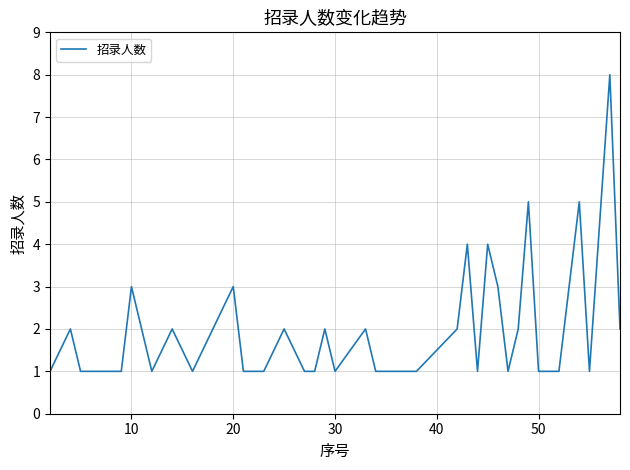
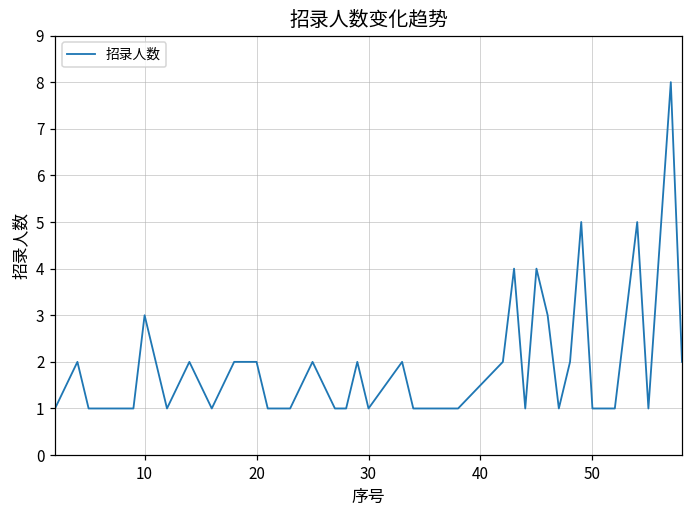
20: 3 -> 2
